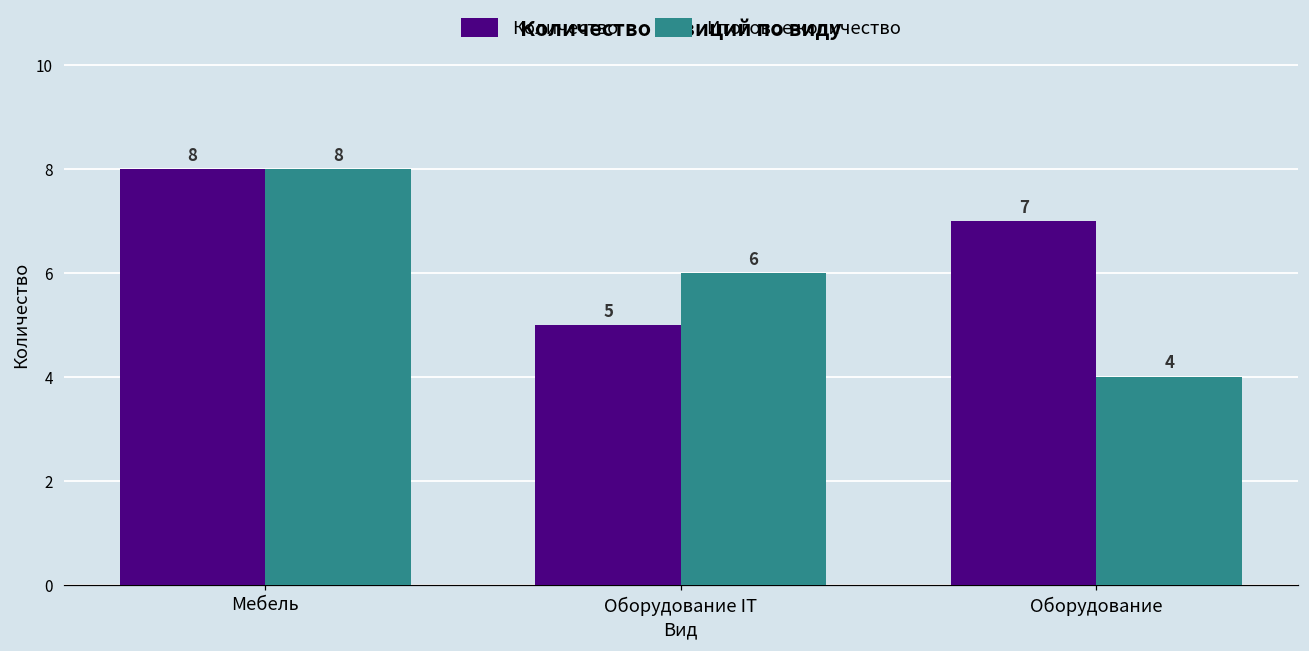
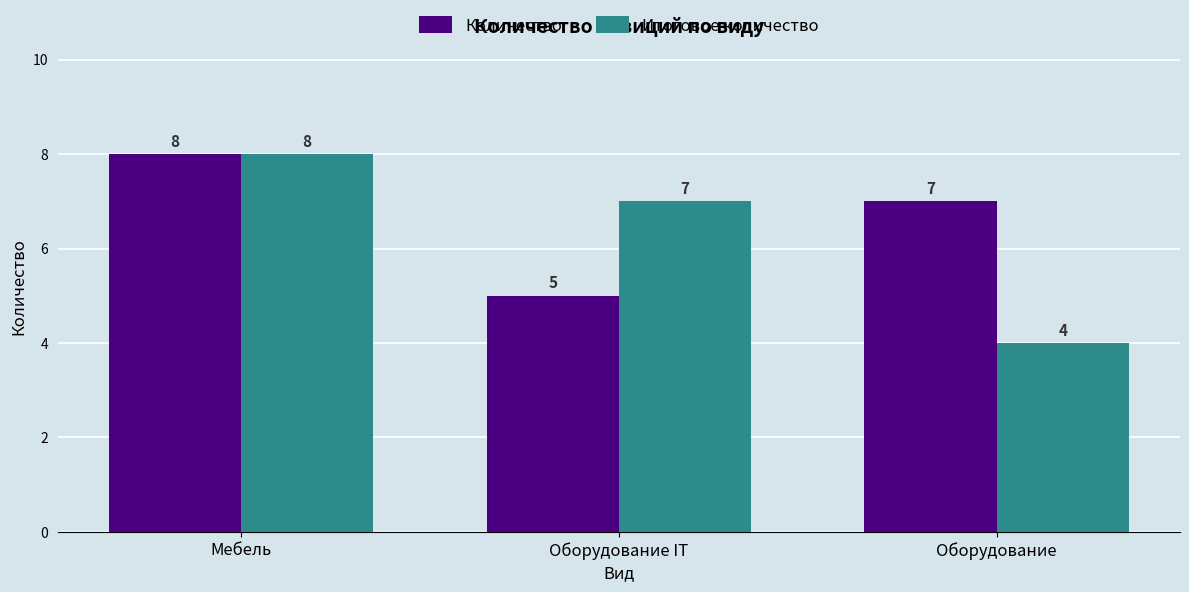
Итоговое количество, Оборудование IT: 6 -> 7
